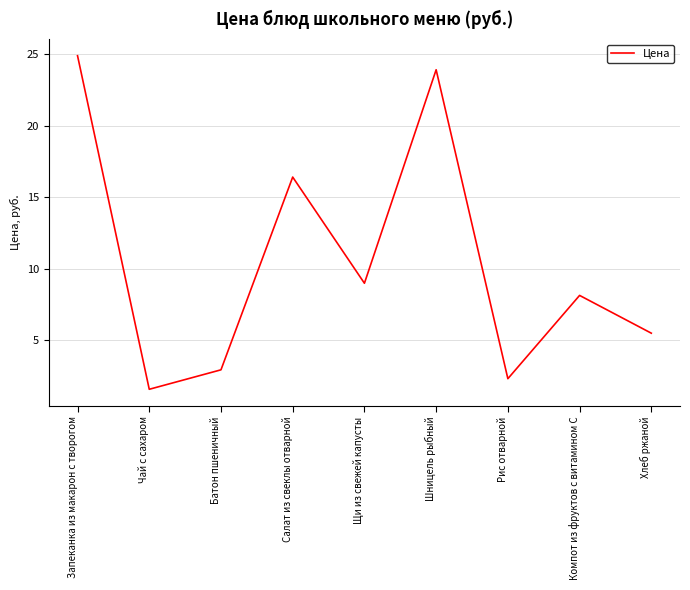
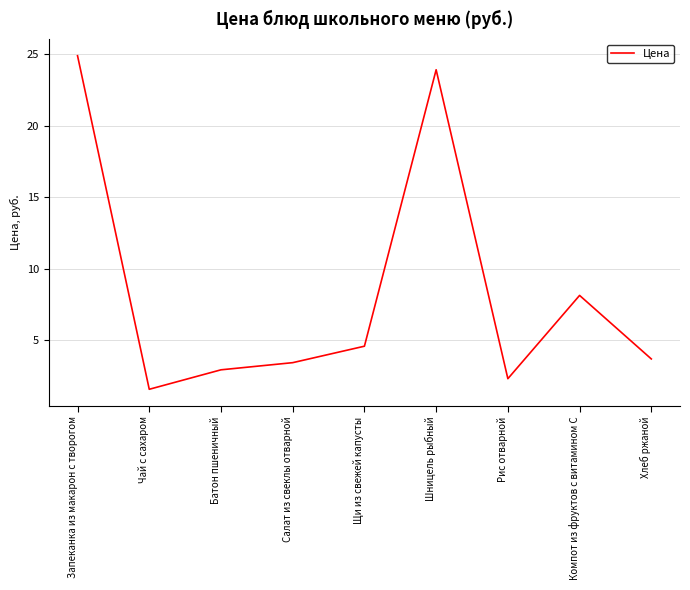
Салат из свеклы отварной: 16.4 -> 3.4
Щи из свежей капусты: 9.0 -> 4.6
Хлеб ржаной: 5.5 -> 3.7
